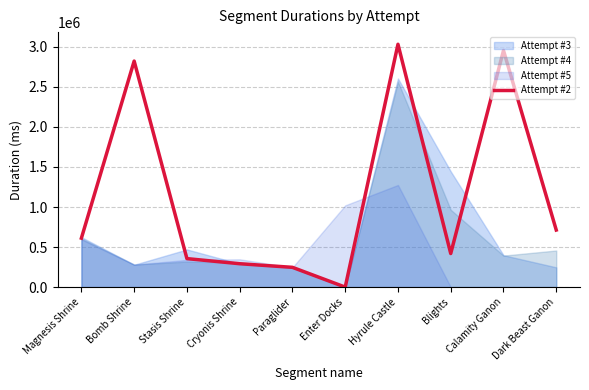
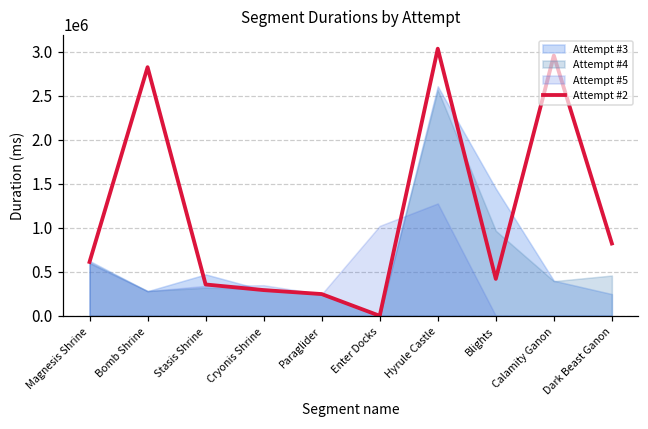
Attempt #2, Dark Beast Ganon: 700000 -> 800000
